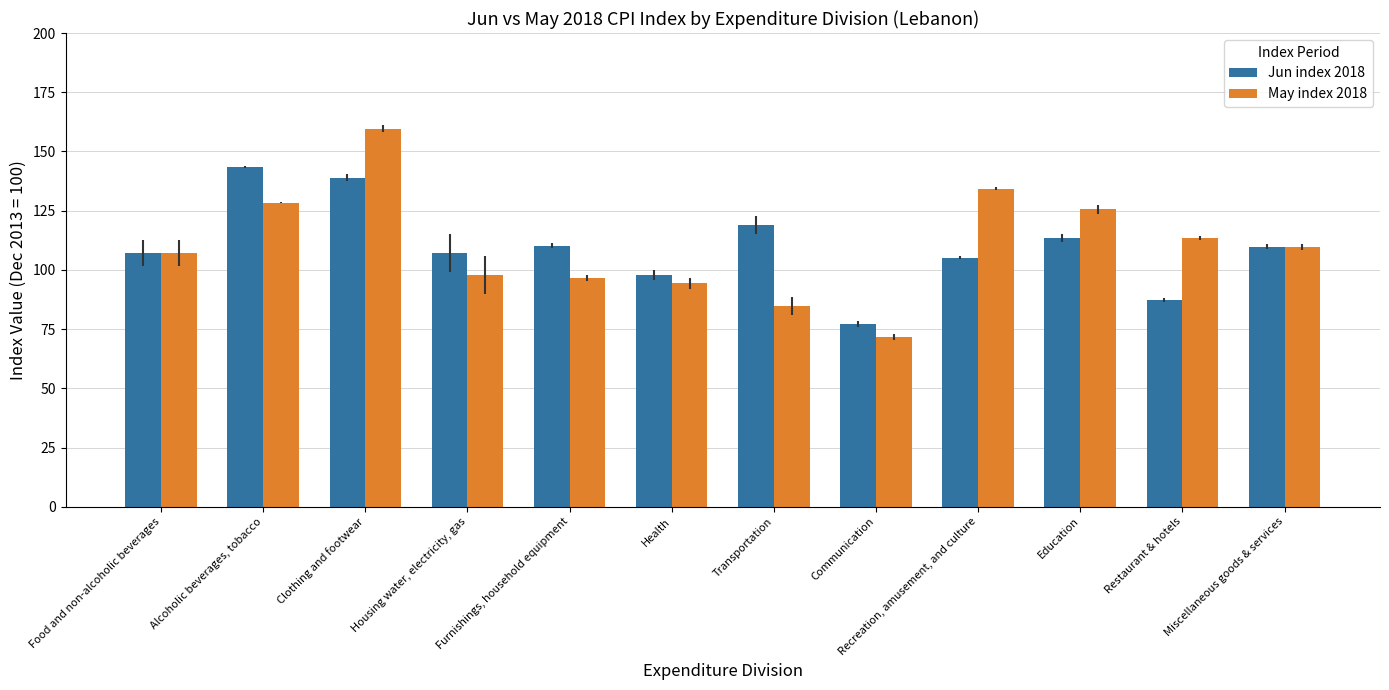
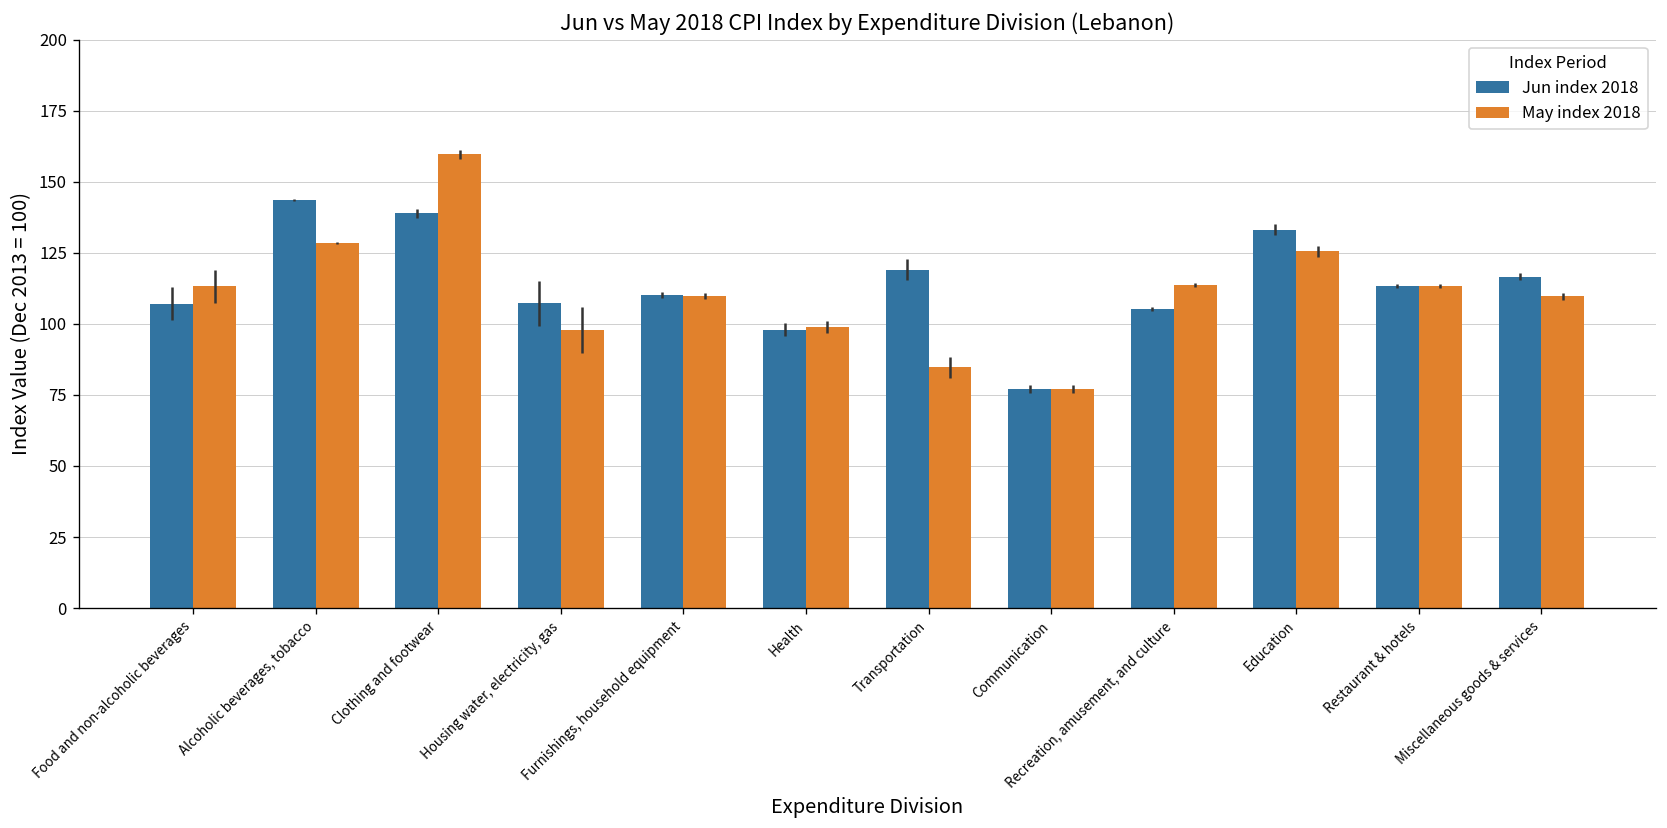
May index 2018, Food and non-alcoholic beverages: 107 -> 113
May index 2018, Furnishings, household equipment: 97 -> 110
May index 2018, Health: 94 -> 99
May index 2018, Communication: 72 -> 77
May index 2018, Recreation, amusement, and culture: 134 -> 114
Jun index 2018, Education: 113 -> 133
Jun index 2018, Restaurant & hotels: 87 -> 113
Jun index 2018, Miscellaneous goods & services: 110 -> 117
